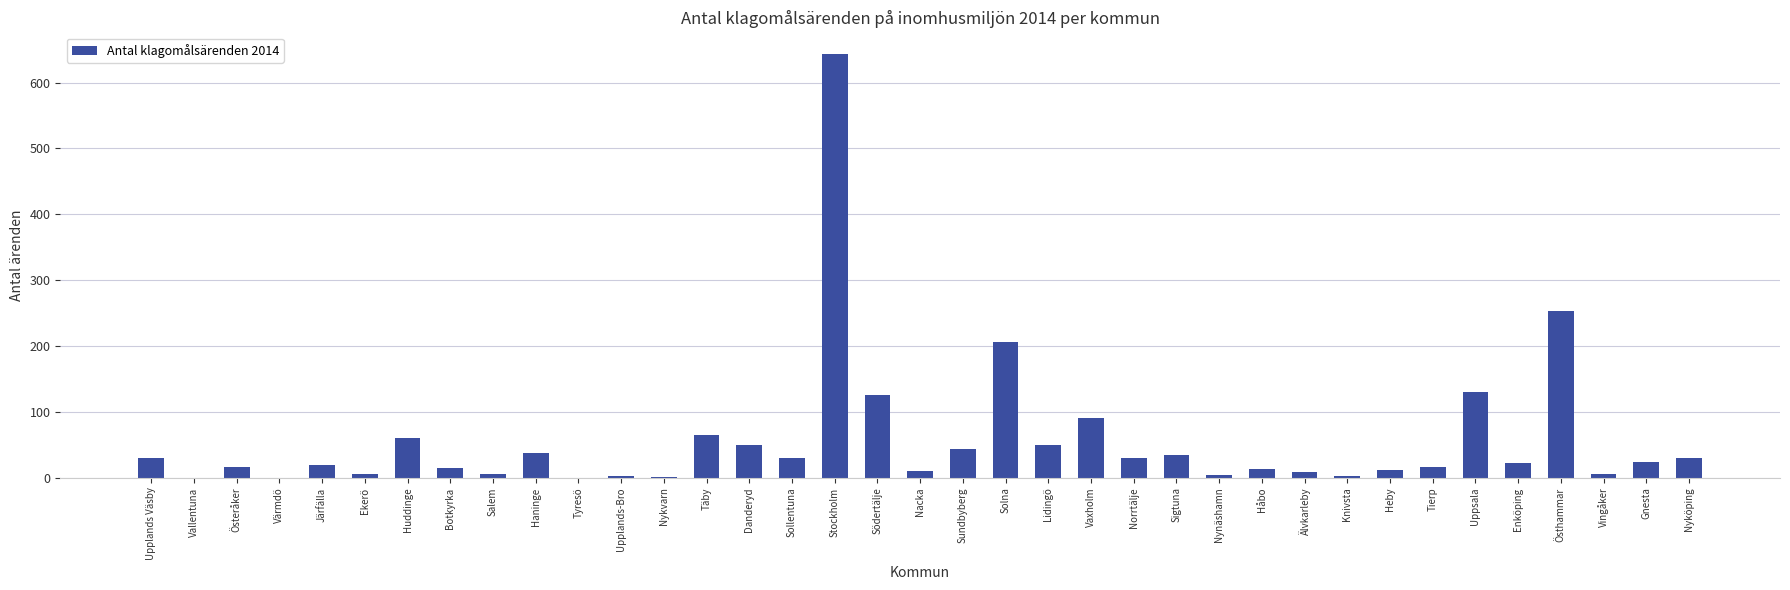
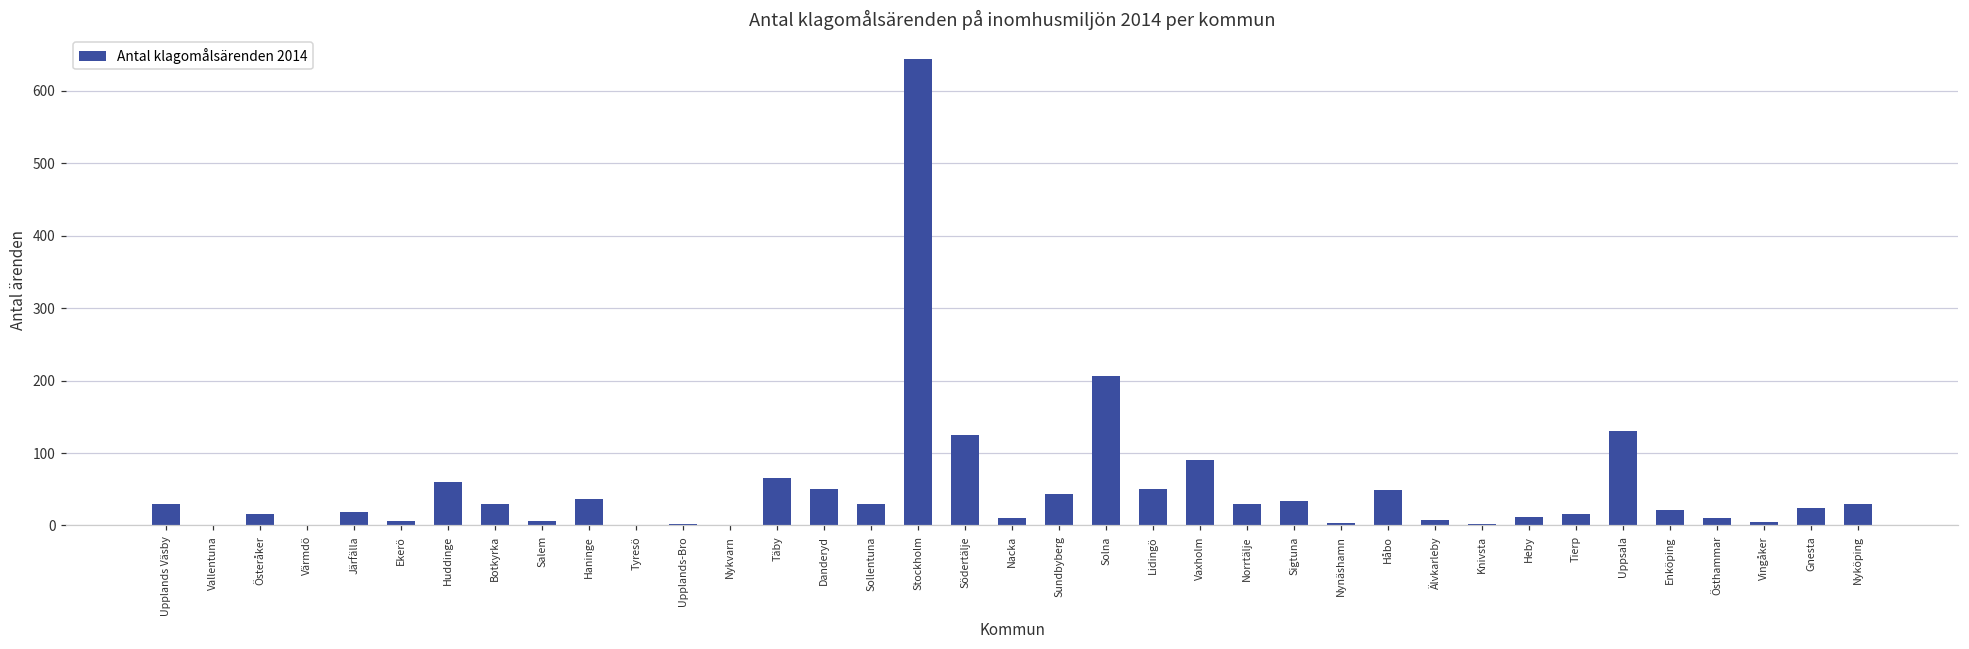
Botkyrka: 20 -> 30
Håbo: 10 -> 50
Östhammar: 250 -> 10
